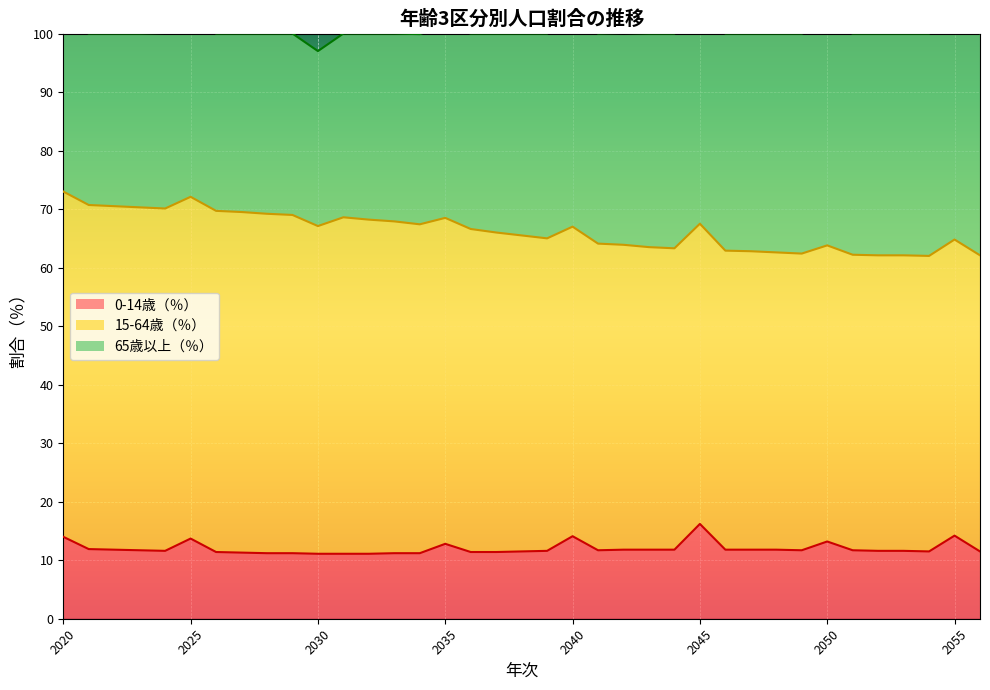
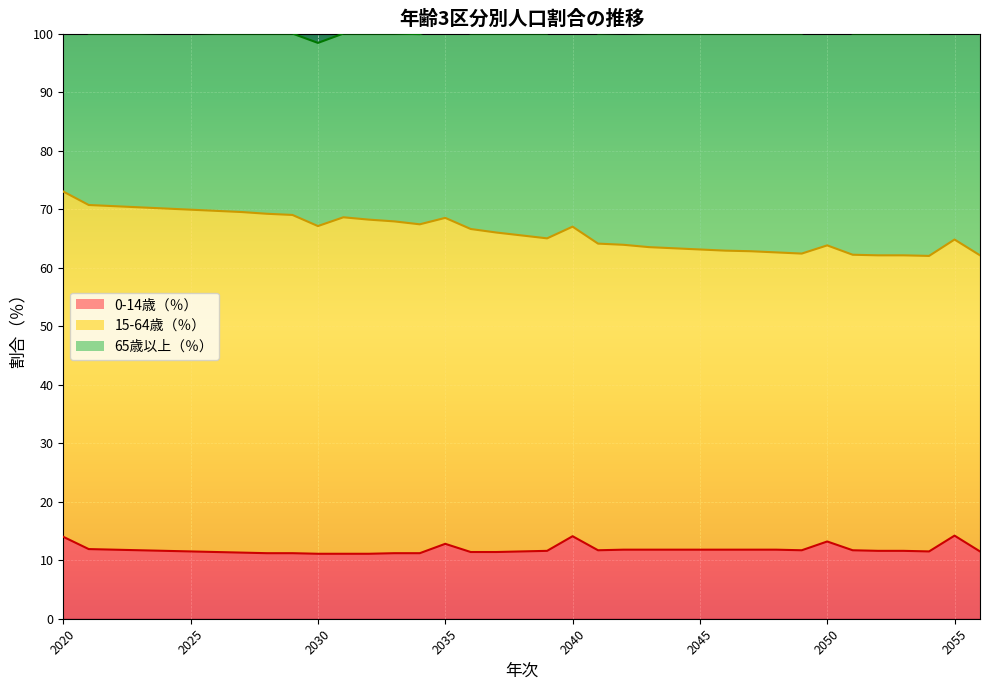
0-14歳（％）, 2025: 14 -> 12
65歳以上（％）, 2030: 30 -> 31
0-14歳（％）, 2045: 16 -> 12
